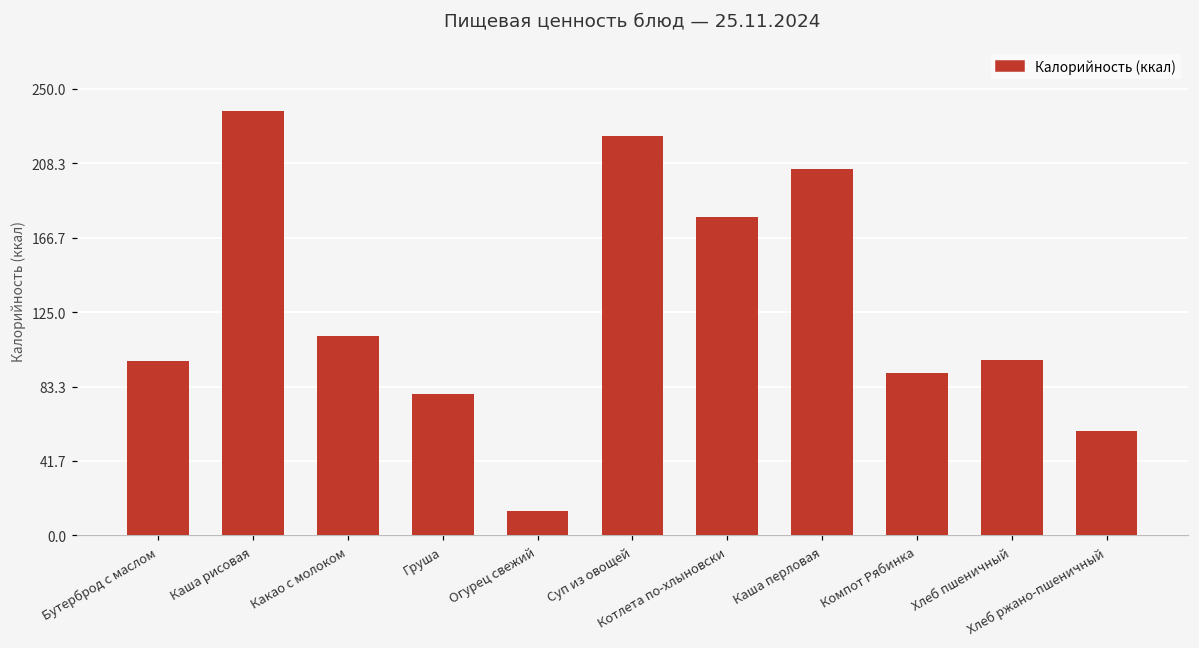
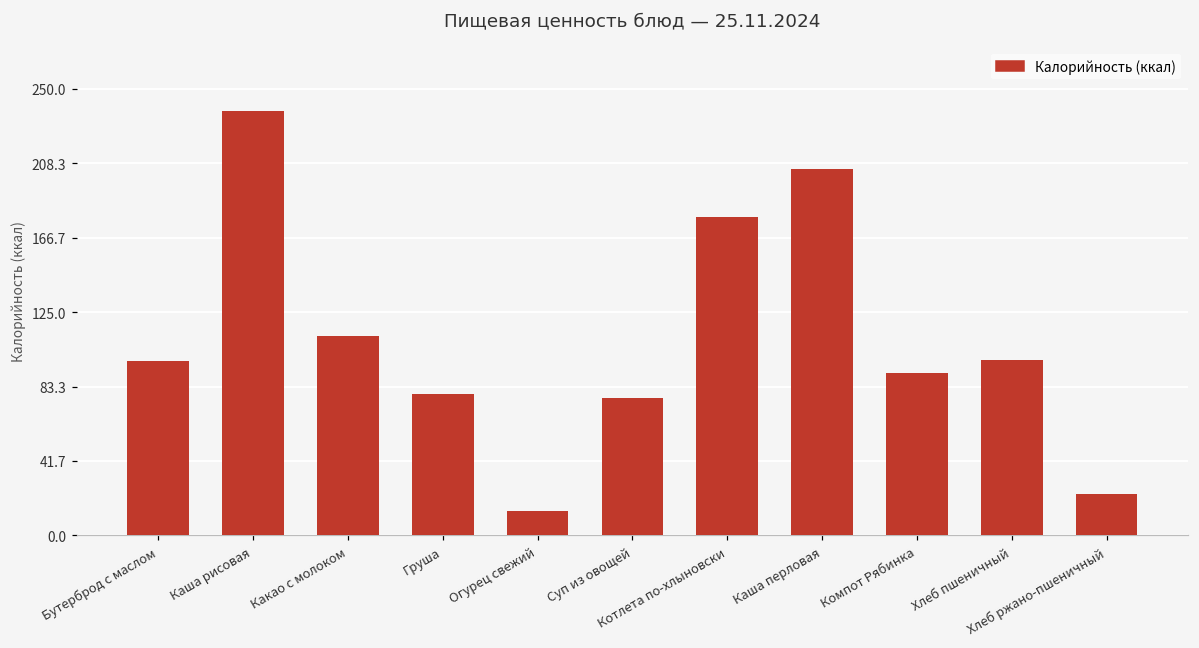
Суп из овощей: 223 -> 77
Хлеб ржано-пшеничный: 58 -> 23
